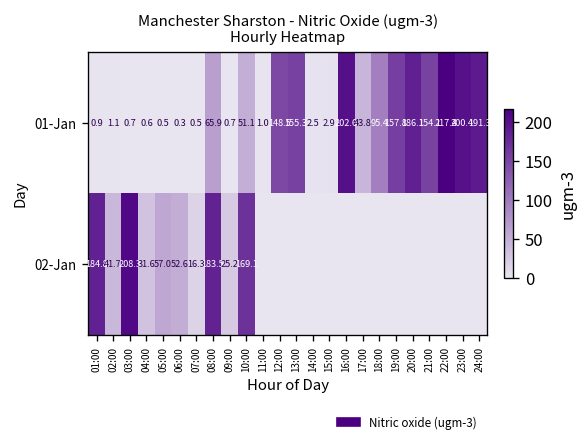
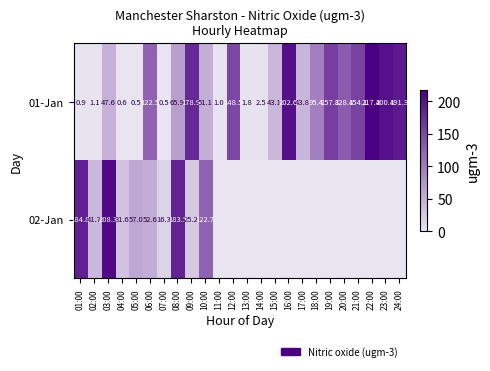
01-Jan, 03:00: 0.7 -> 47.6
01-Jan, 06:00: 0.3 -> 122.5
01-Jan, 09:00: 0.7 -> 178.9
01-Jan, 13:00: 155.3 -> 1.8
01-Jan, 15:00: 2.9 -> 43.1
01-Jan, 20:00: 186.1 -> 128.4
02-Jan, 10:00: 169.1 -> 122.7
